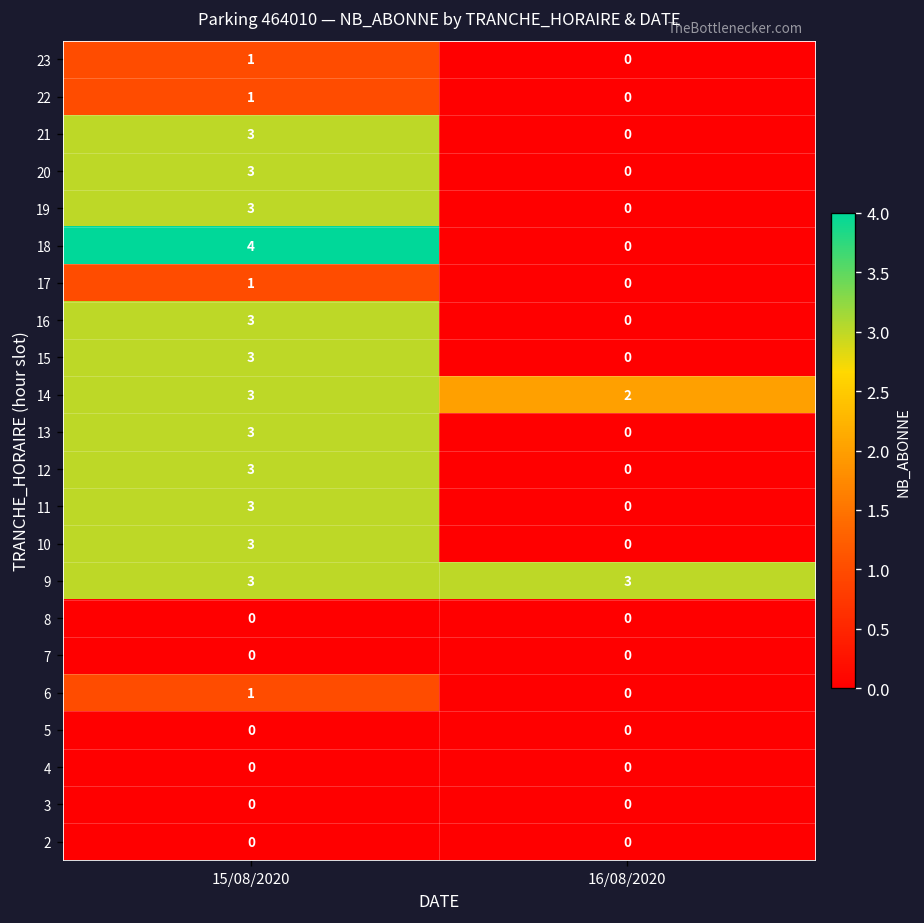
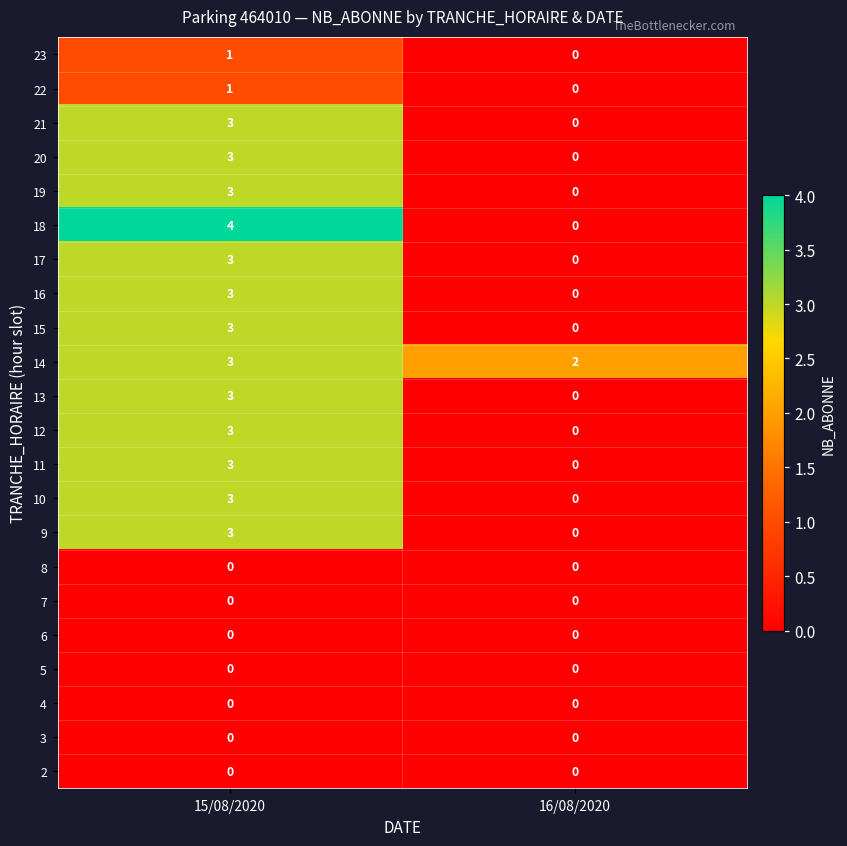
17, 15/08/2020: 1 -> 3
9, 16/08/2020: 3 -> 0
6, 15/08/2020: 1 -> 0
